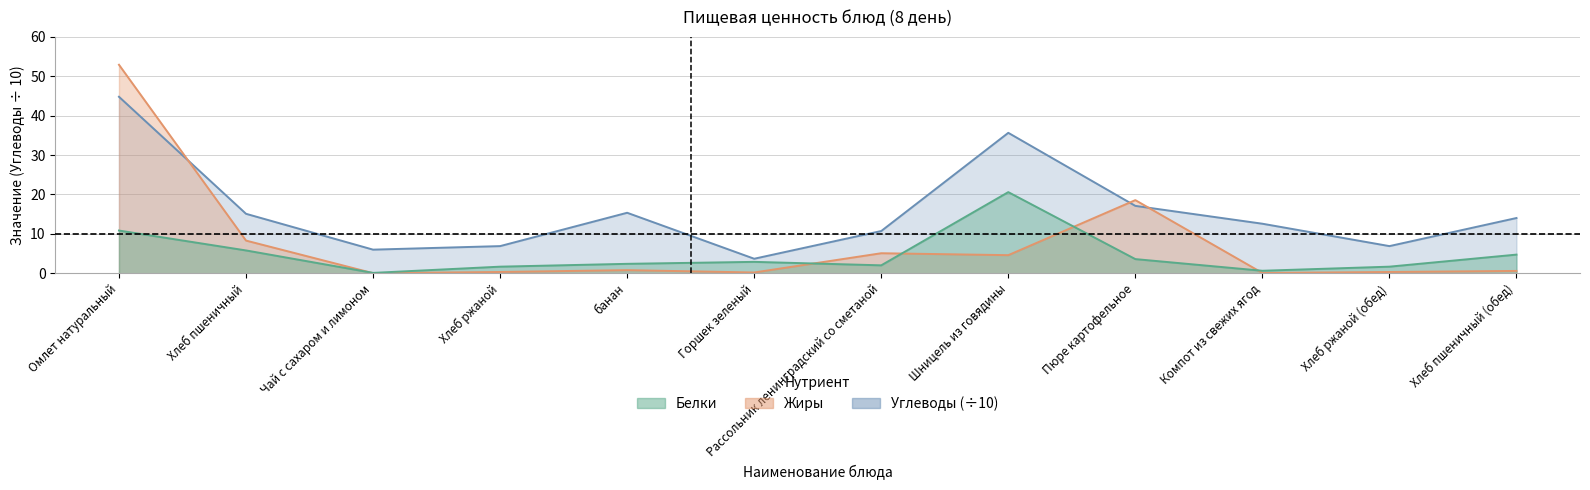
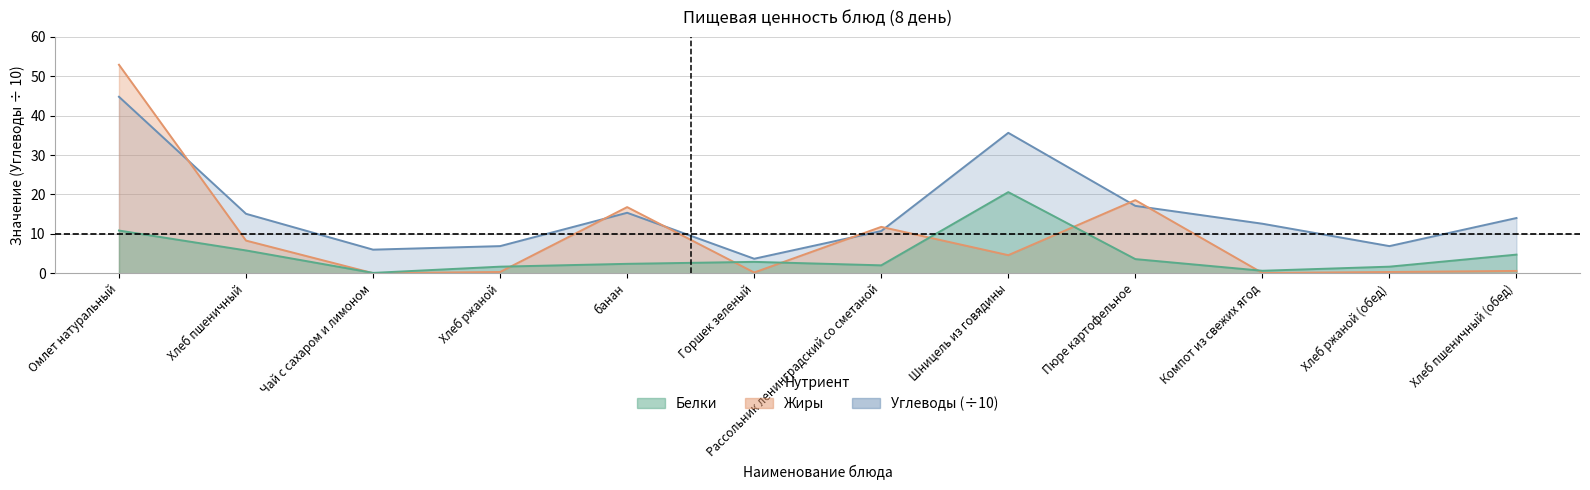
Жиры, банан: 1 -> 17
Жиры, Рассольник ленинградский со сметаной: 5 -> 12
